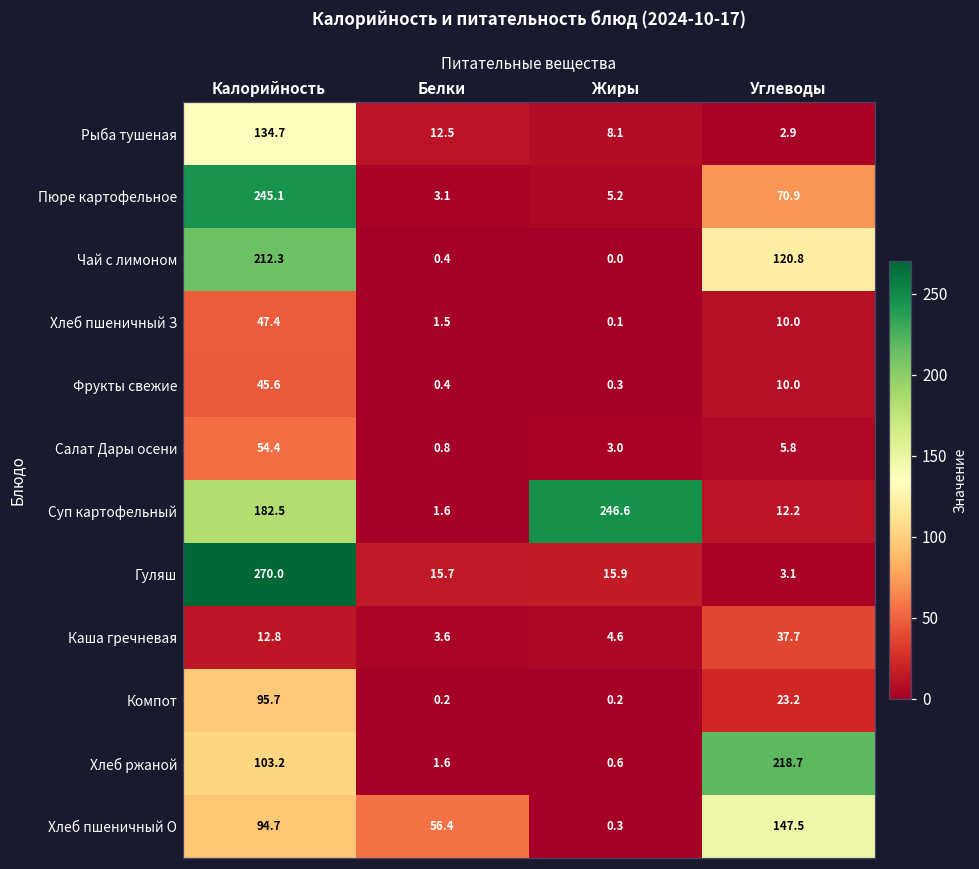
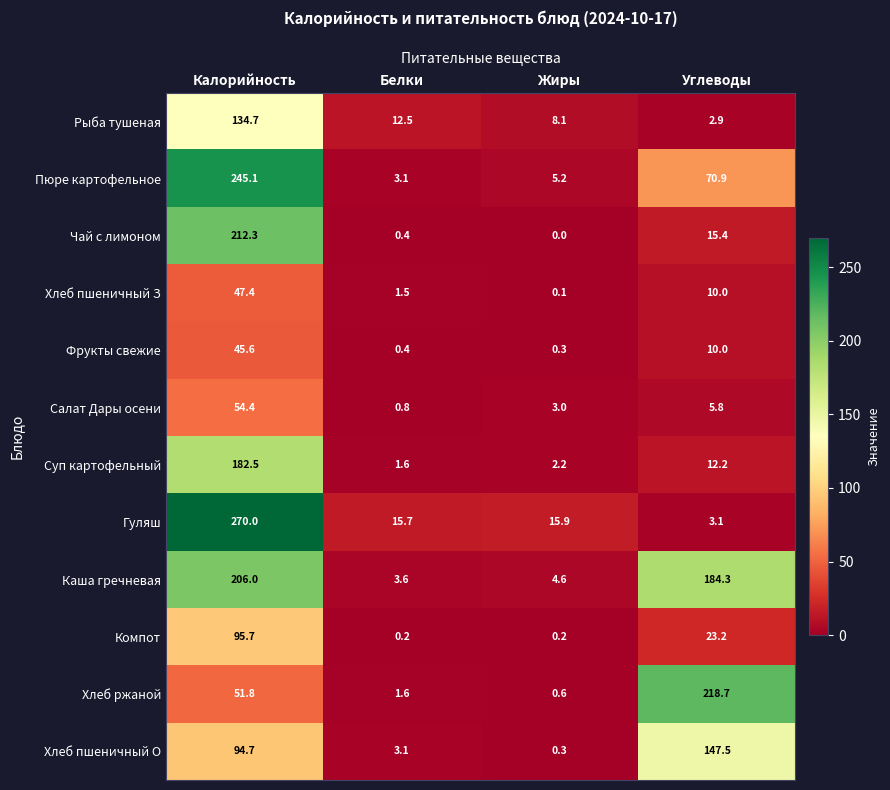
Чай с лимоном, Углеводы: 120.8 -> 15.4
Суп картофельный, Жиры: 246.6 -> 2.2
Каша гречневая, Калорийность: 12.8 -> 206.0
Каша гречневая, Углеводы: 37.7 -> 184.3
Хлеб ржаной, Калорийность: 103.2 -> 51.8
Хлеб пшеничный О, Белки: 56.4 -> 3.1
